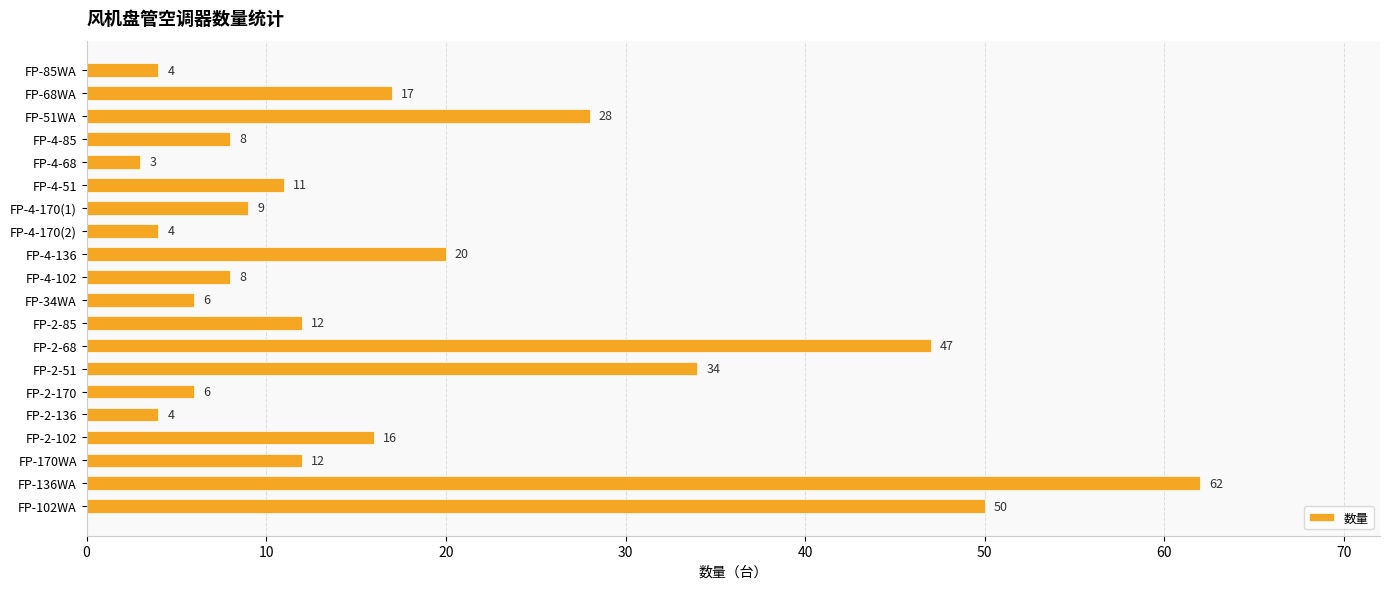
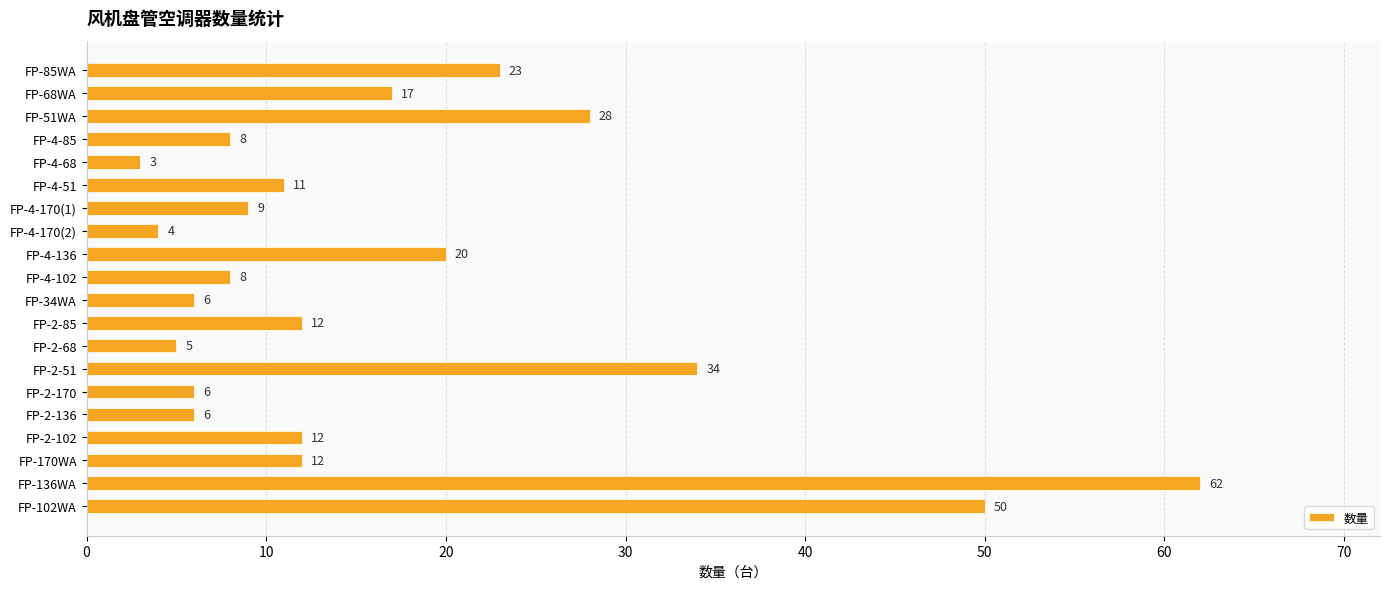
FP-85WA: 4 -> 23
FP-2-68: 47 -> 5
FP-2-136: 4 -> 6
FP-2-102: 16 -> 12
